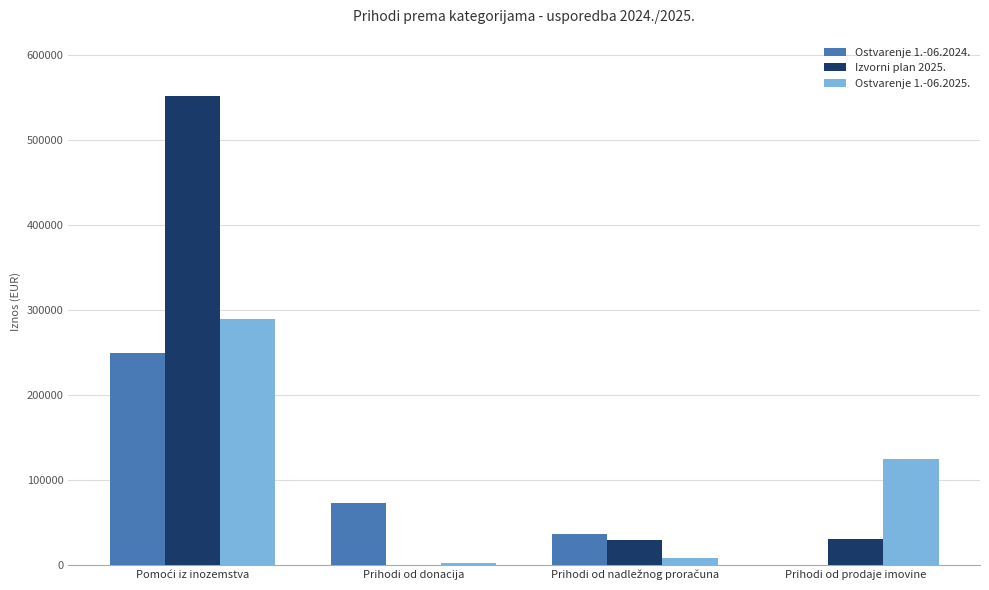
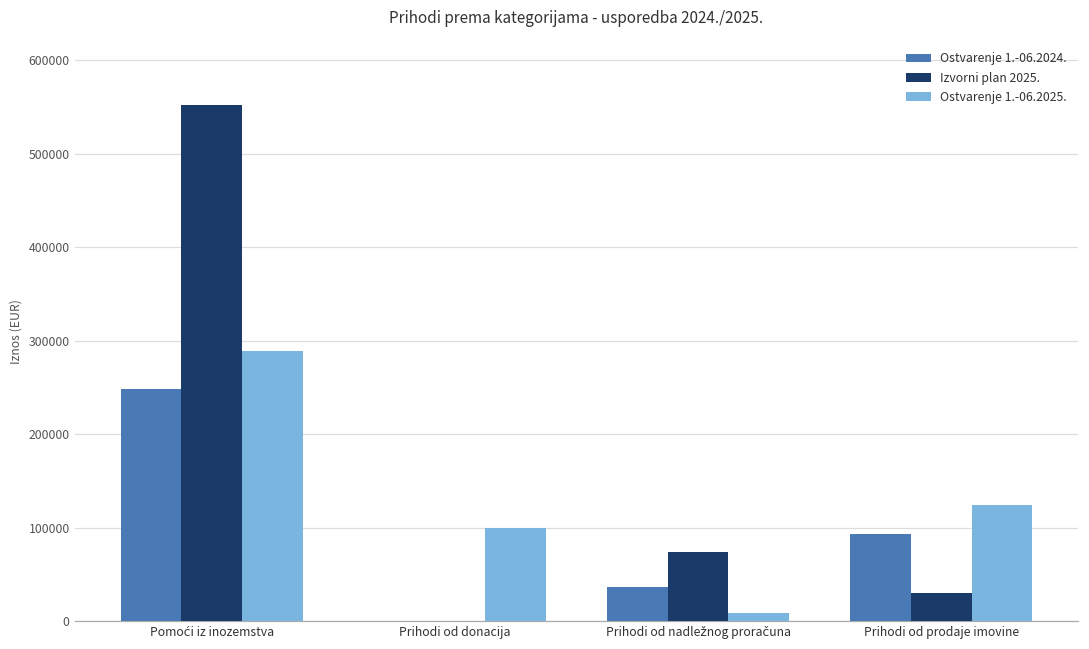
Ostvarenje 1.-06.2024., Prihodi od donacija: 70000 -> 0
Ostvarenje 1.-06.2025., Prihodi od donacija: 0 -> 100000
Izvorni plan 2025., Prihodi od nadležnog proračuna: 30000 -> 70000
Ostvarenje 1.-06.2024., Prihodi od prodaje imovine: 0 -> 90000
